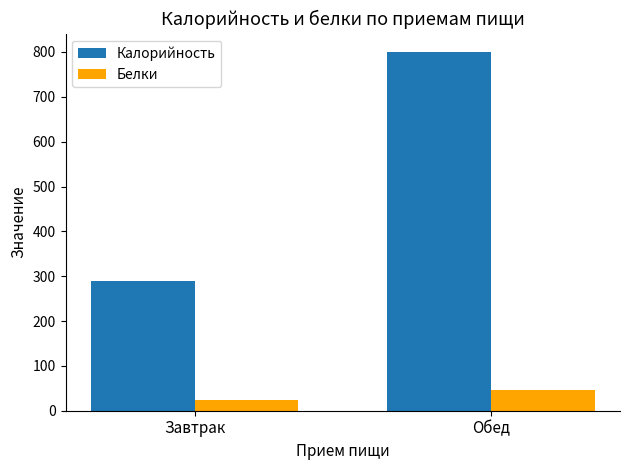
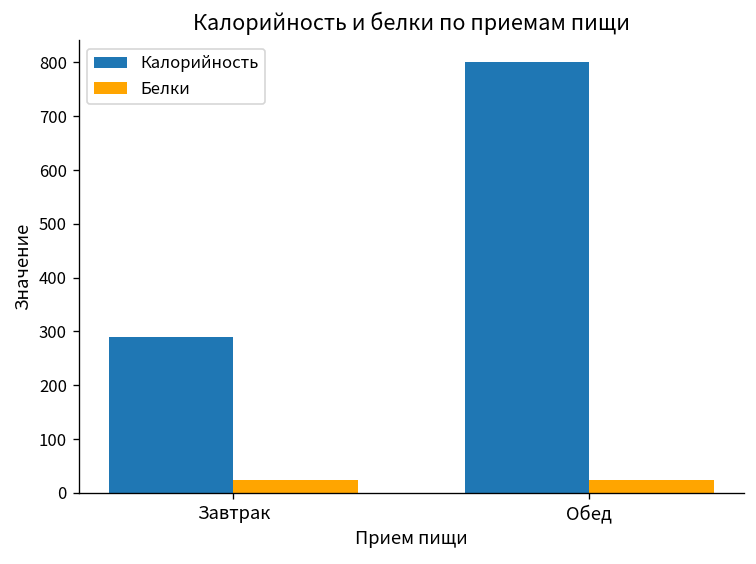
Белки, Обед: 50 -> 20
